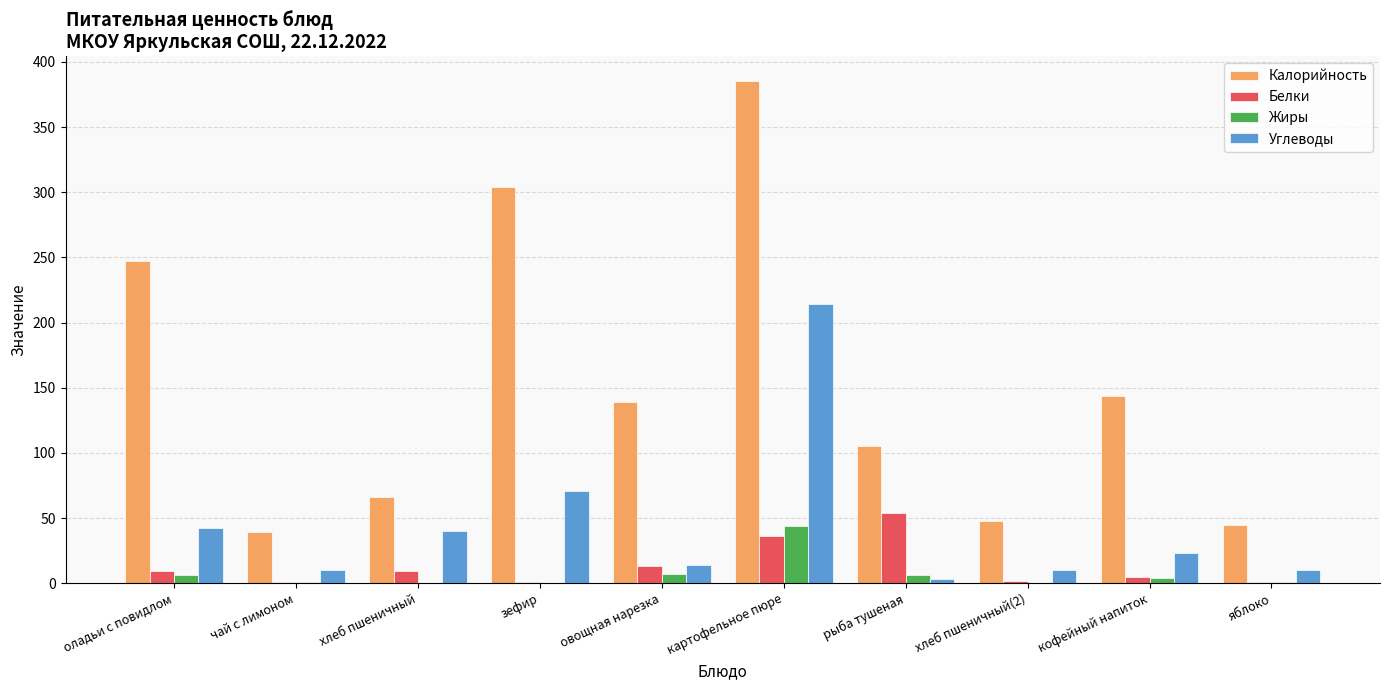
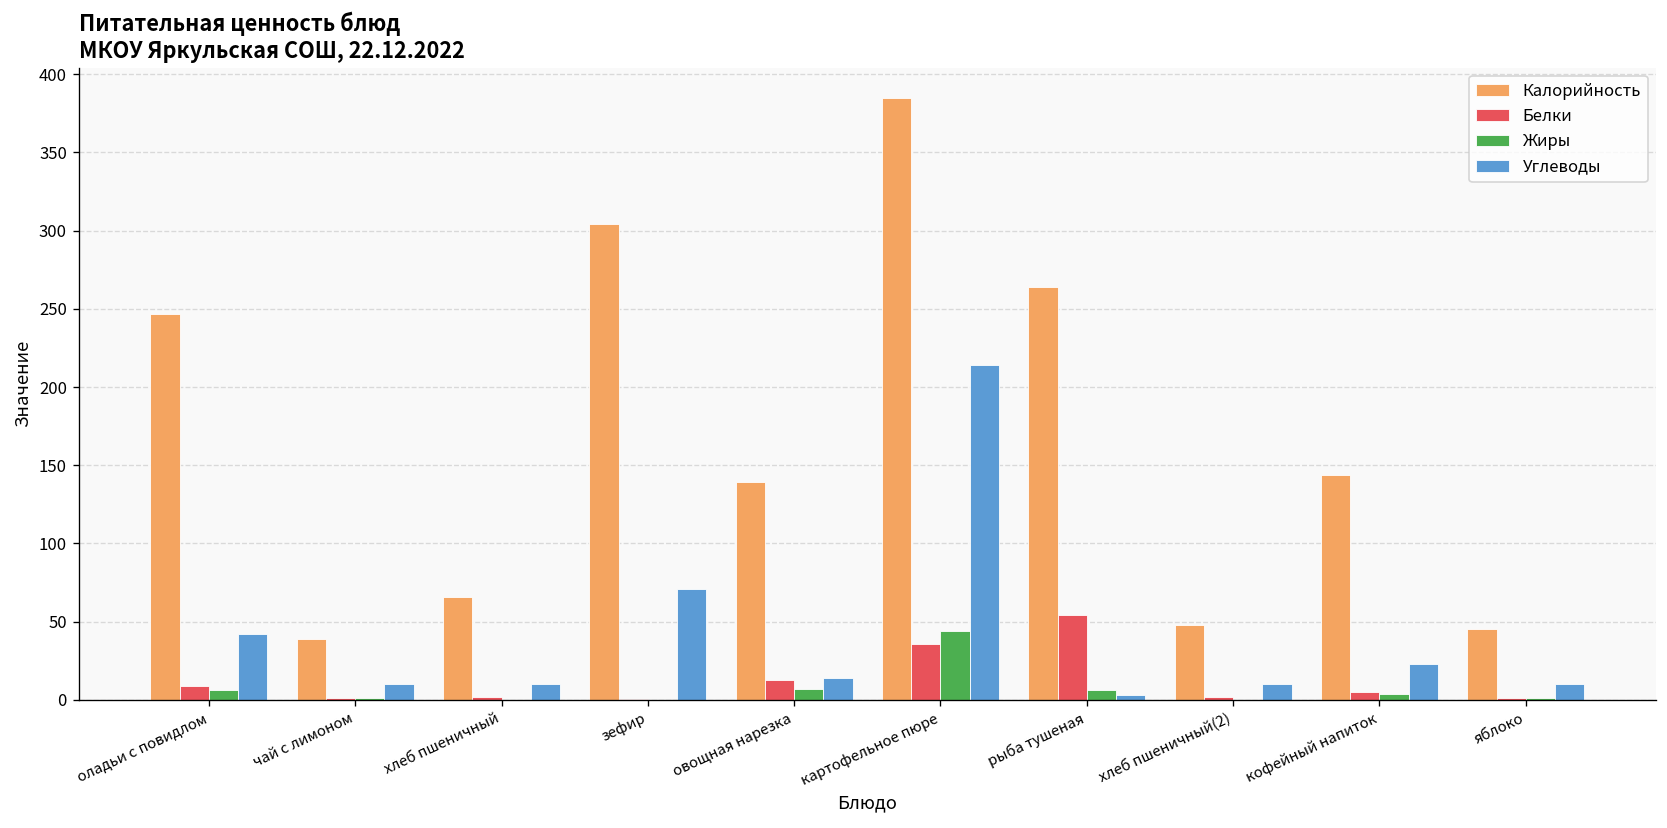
Белки, хлеб пшеничный: 9 -> 2
Углеводы, хлеб пшеничный: 40 -> 10
Калорийность, рыба тушеная: 105 -> 264
